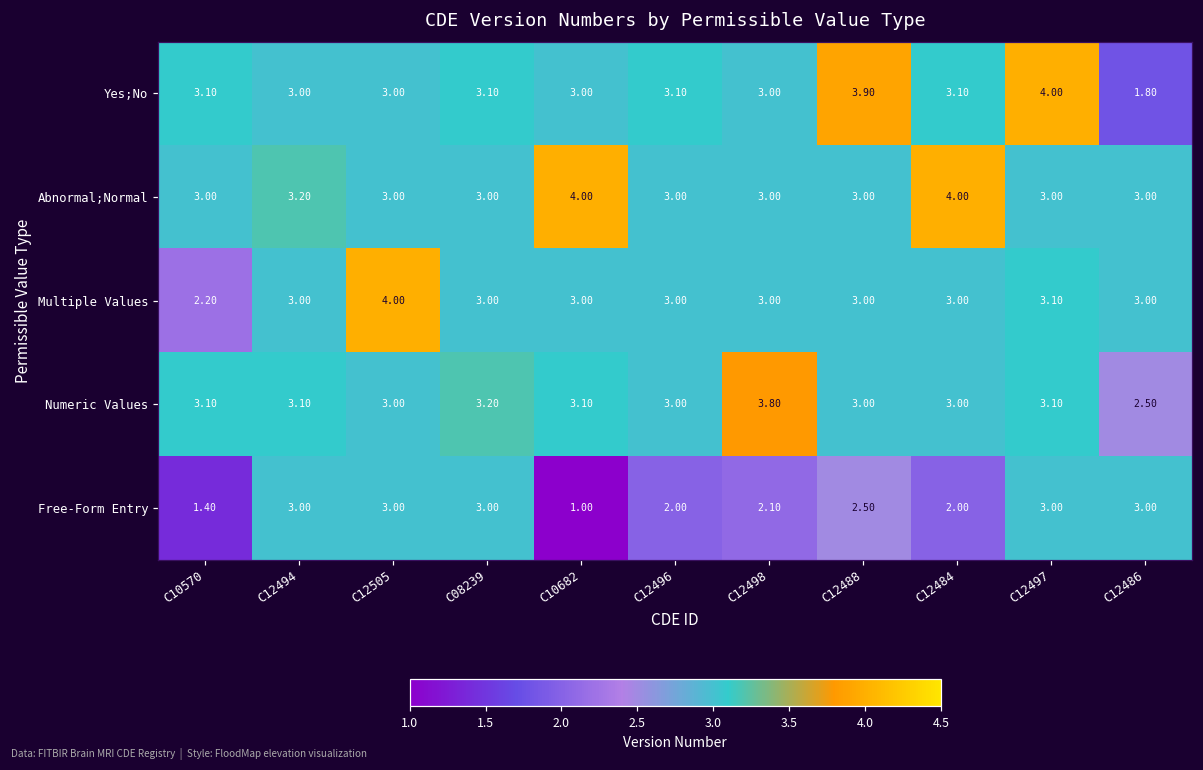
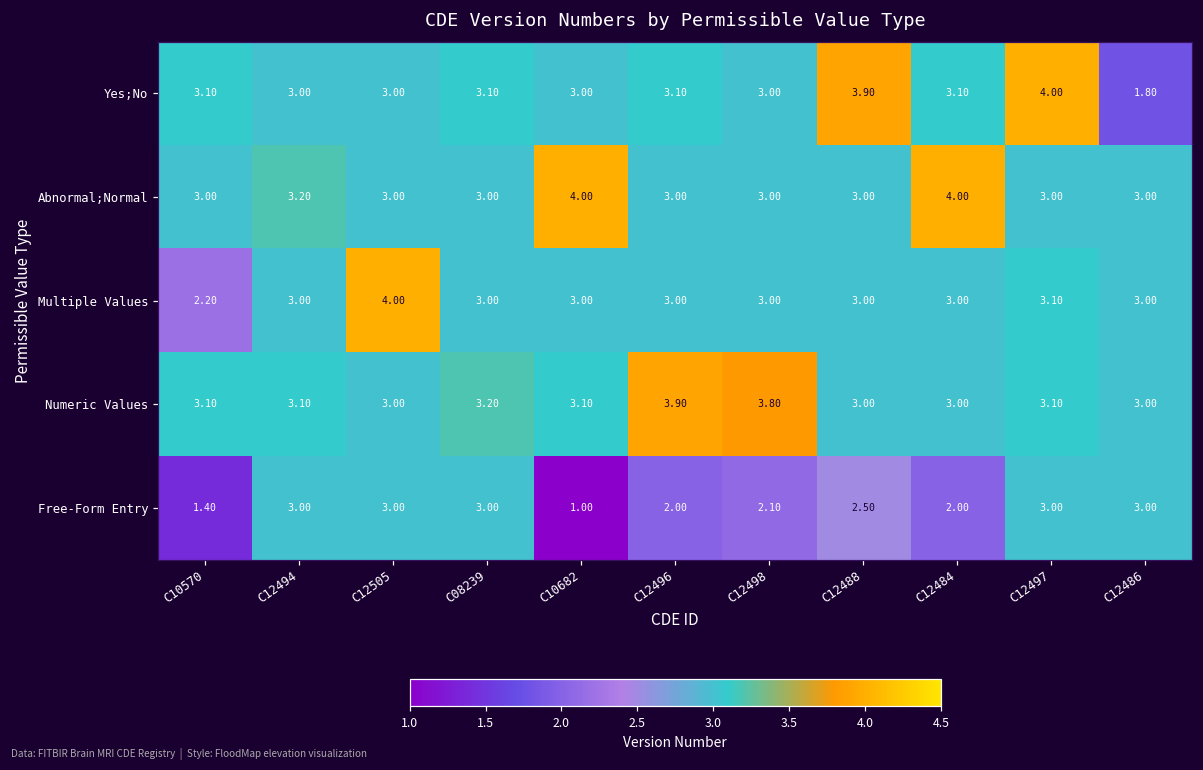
Numeric Values, C12496: 3.00 -> 3.90
Numeric Values, C12486: 2.50 -> 3.00
